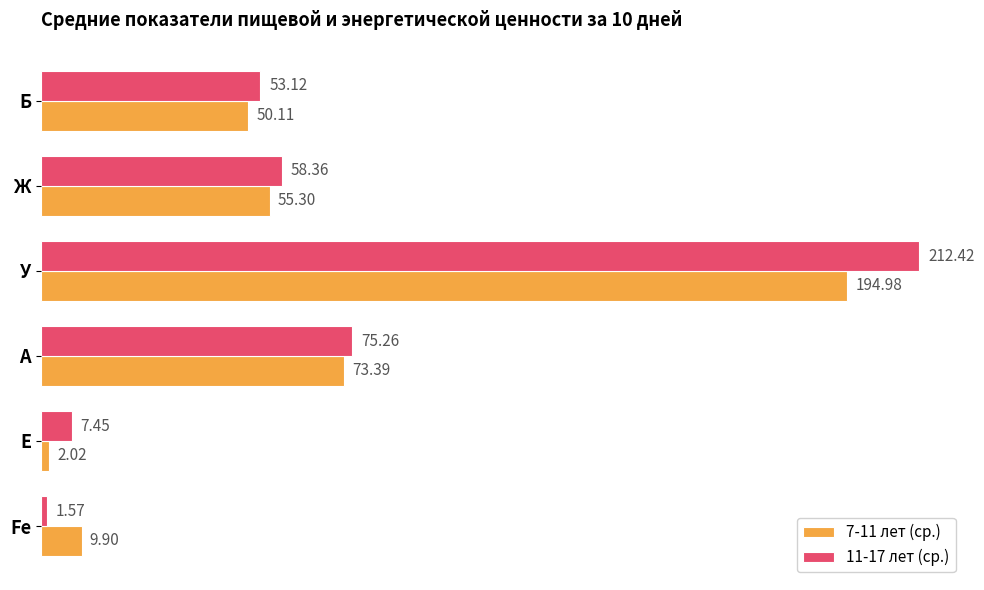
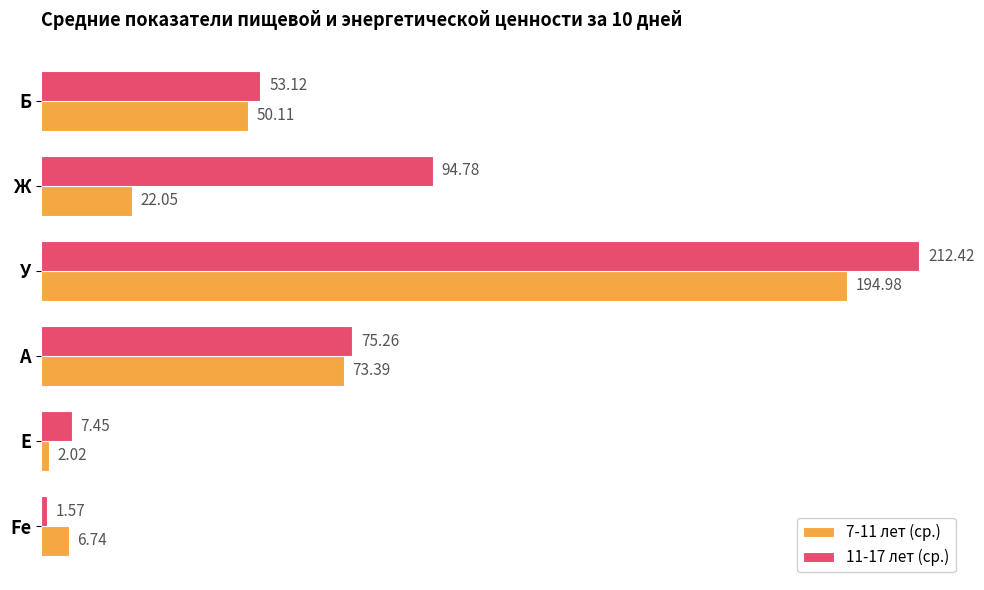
11-17 лет (ср.), Ж: 58.36 -> 94.78
7-11 лет (ср.), Ж: 55.30 -> 22.05
7-11 лет (ср.), Fe: 9.90 -> 6.74
